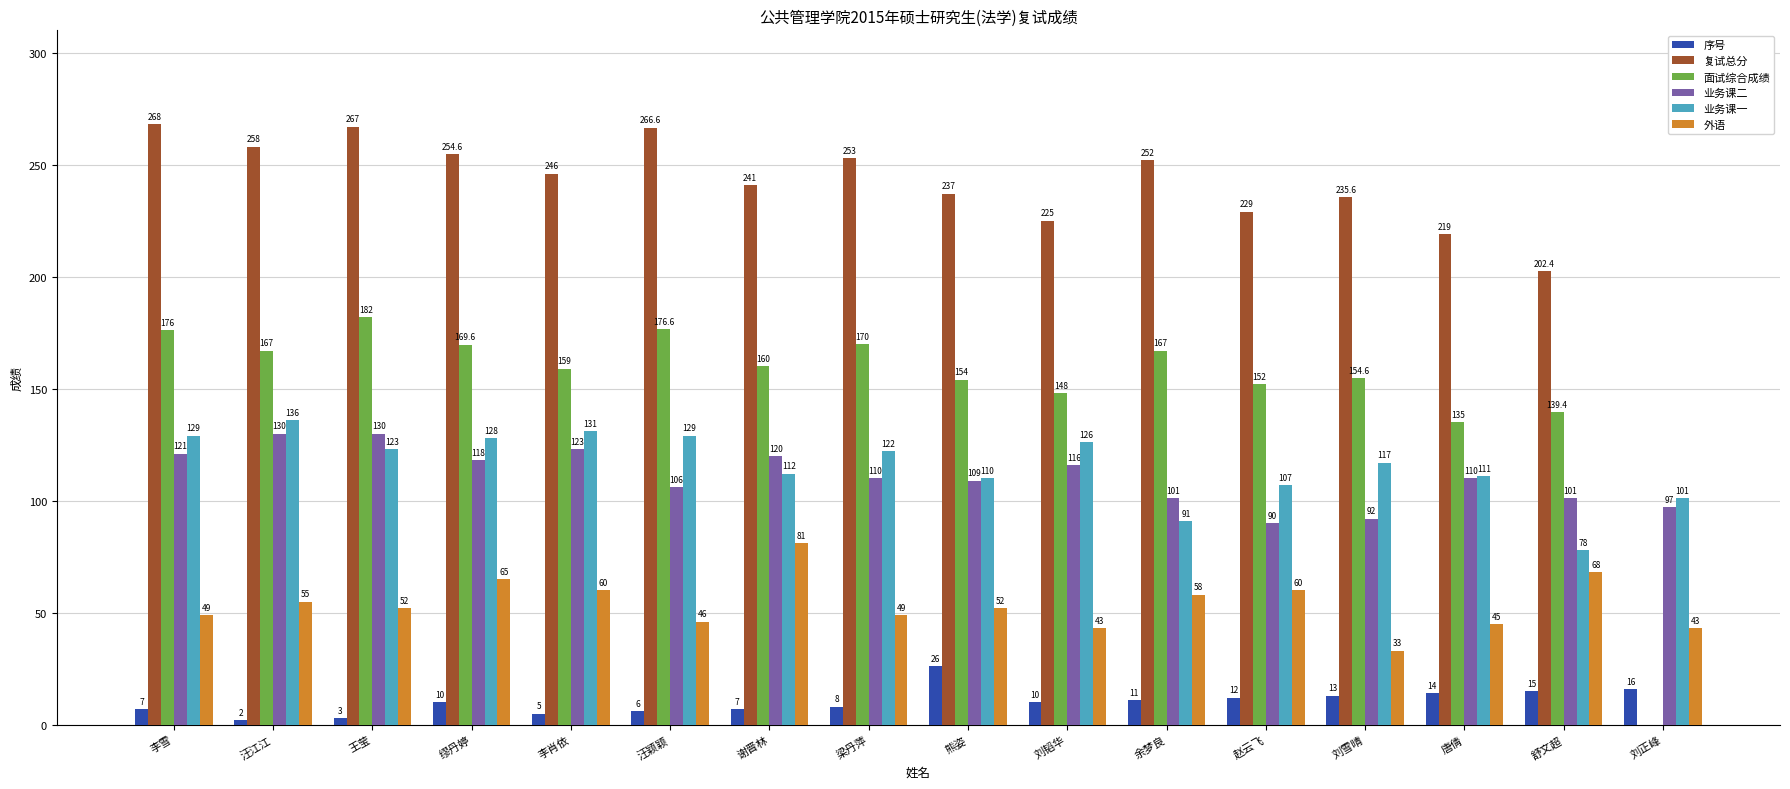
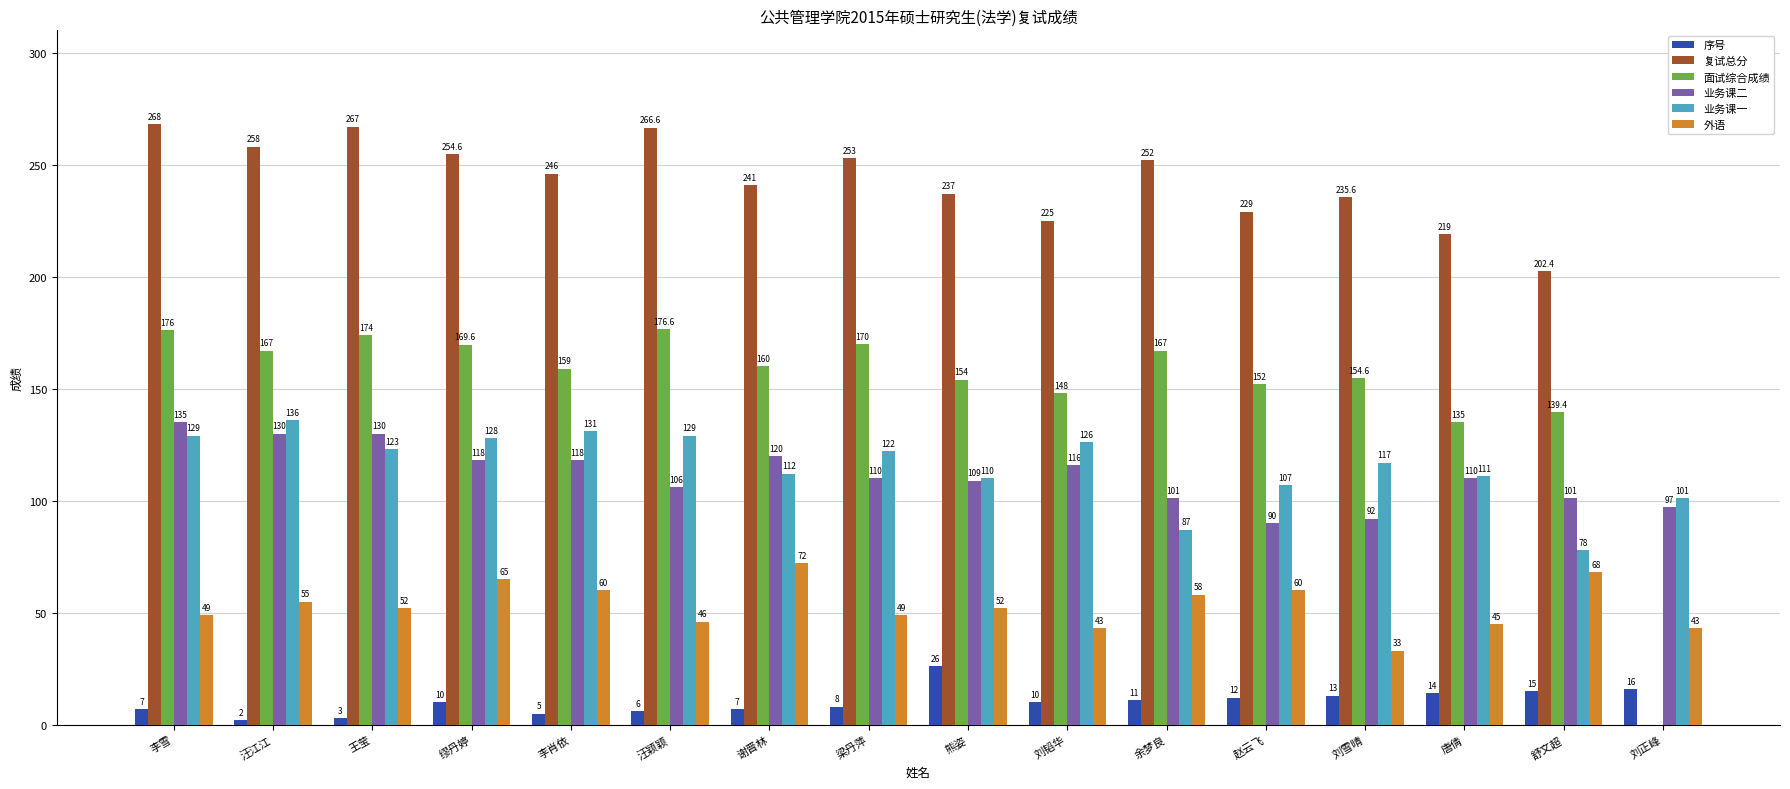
业务课二, 李雪: 121 -> 135
面试综合成绩, 王莹: 182 -> 174
业务课二, 李肖依: 123 -> 118
外语, 谢晋林: 81 -> 72
业务课一, 余梦良: 91 -> 87
